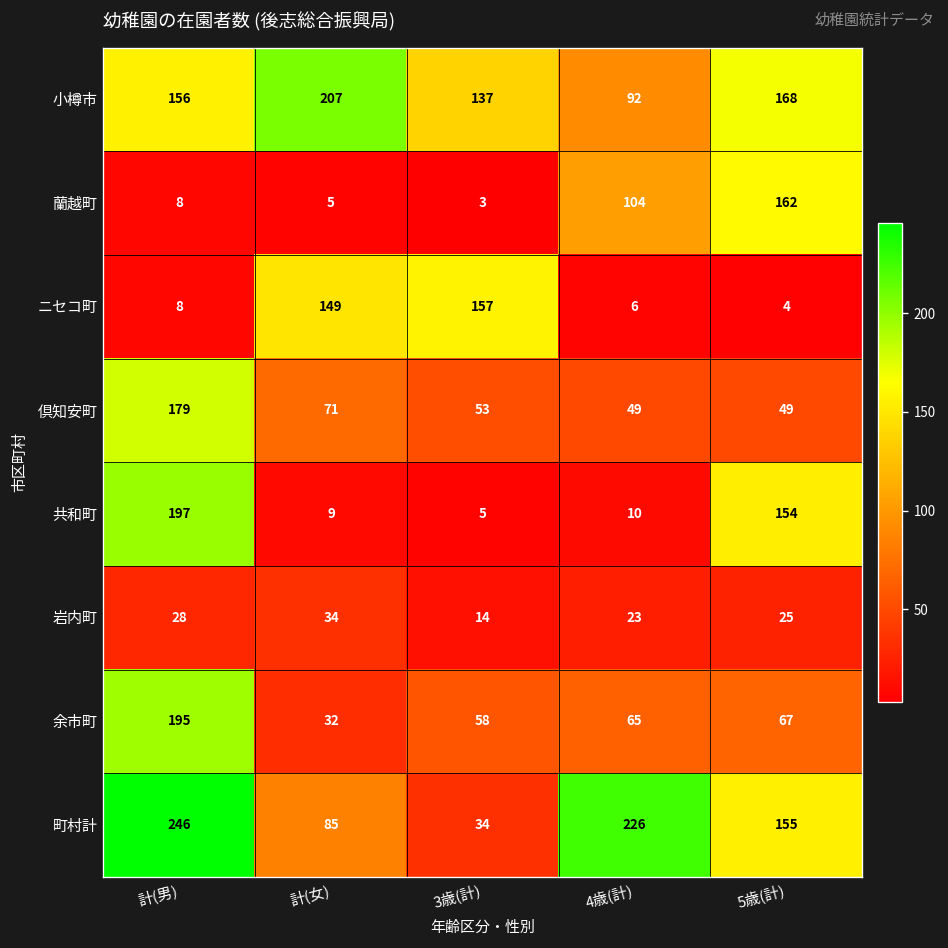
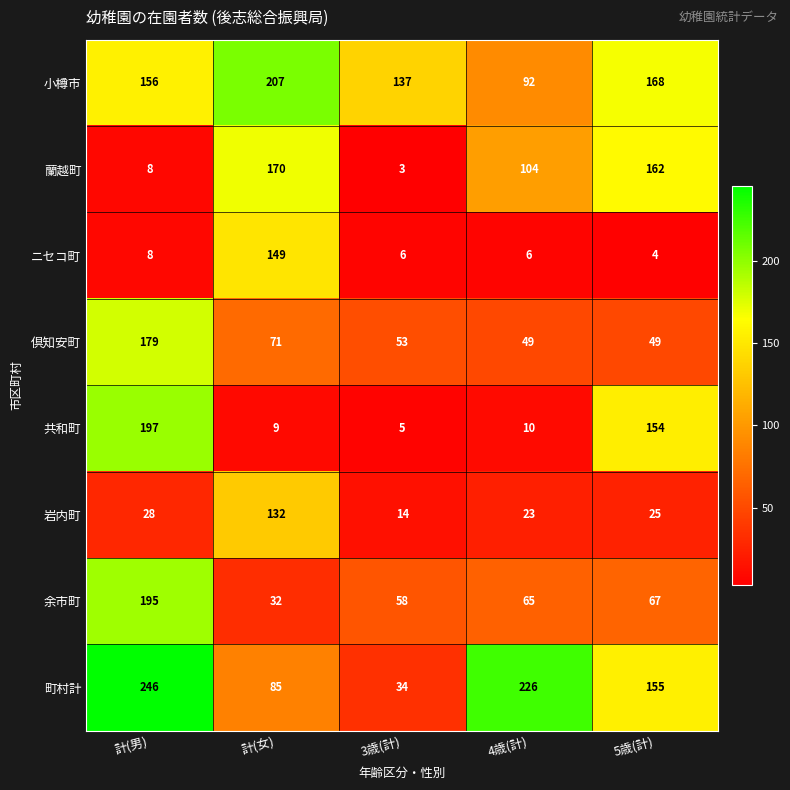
蘭越町, 計(女): 5 -> 170
ニセコ町, 3歳(計): 157 -> 6
岩内町, 計(女): 34 -> 132
